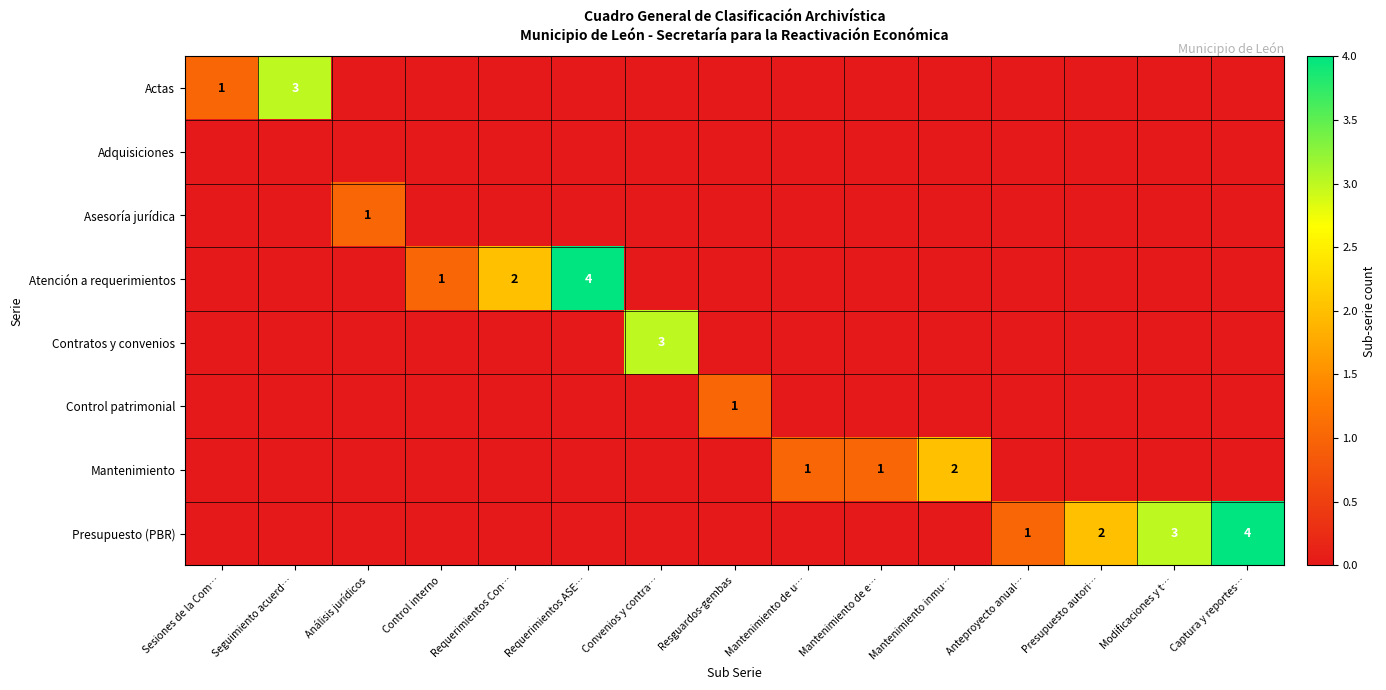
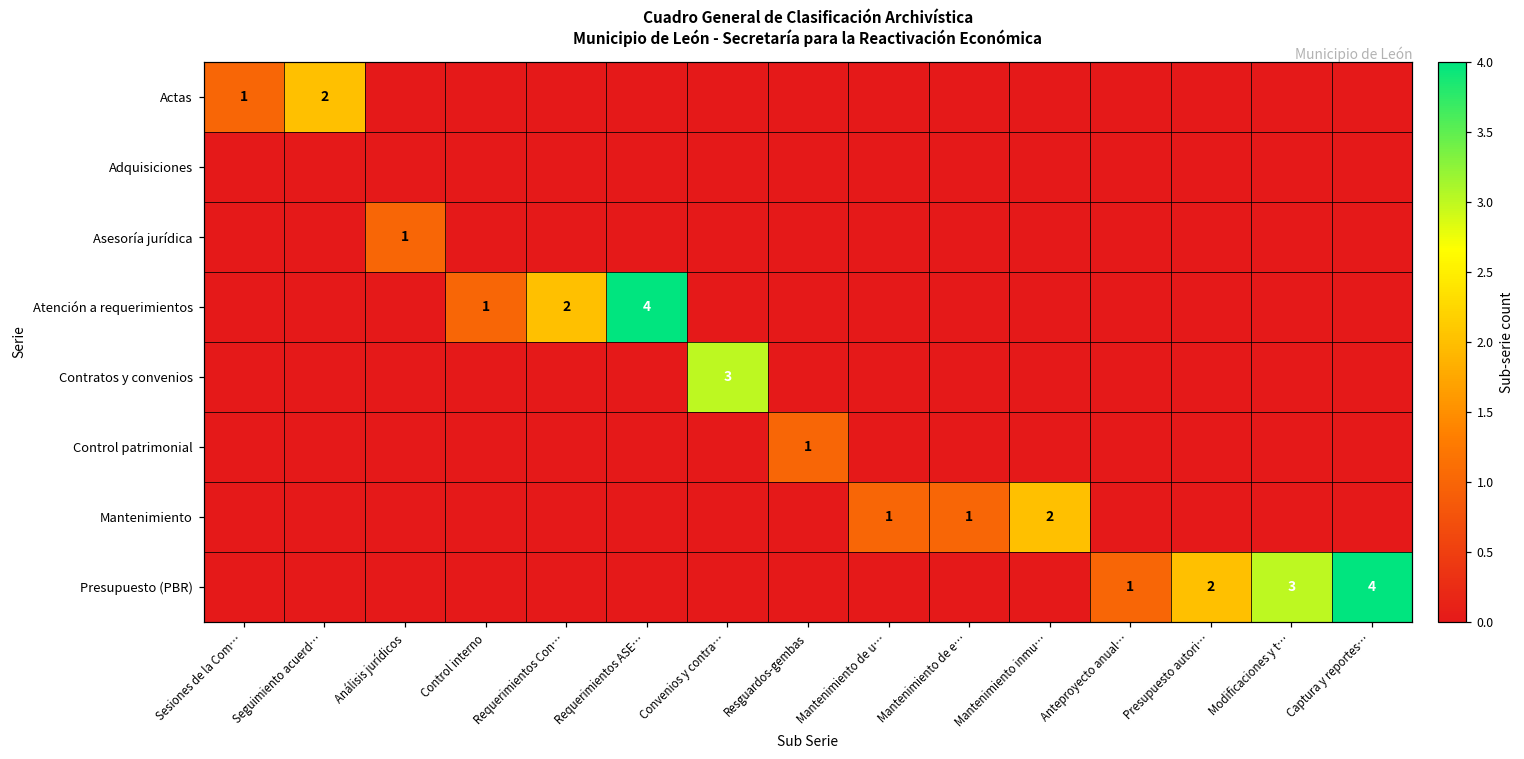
Actas, Seguimiento acuerd…: 3 -> 2
